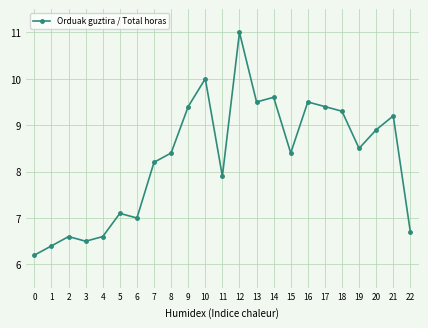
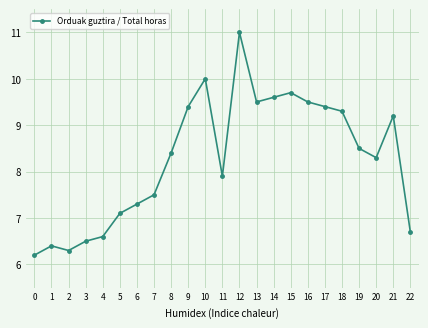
2: 6.6 -> 6.3
6: 7.0 -> 7.3
7: 8.2 -> 7.5
15: 8.4 -> 9.7
20: 8.9 -> 8.3
